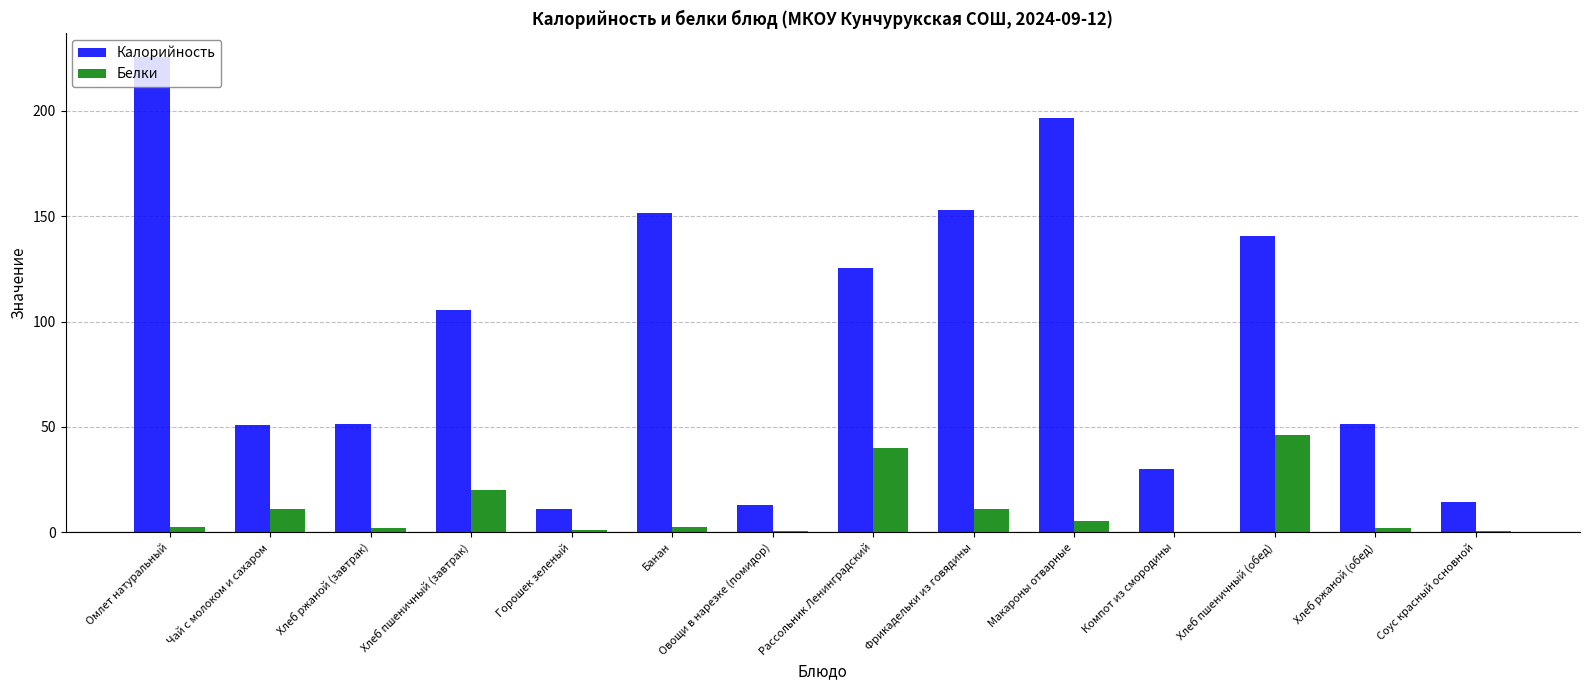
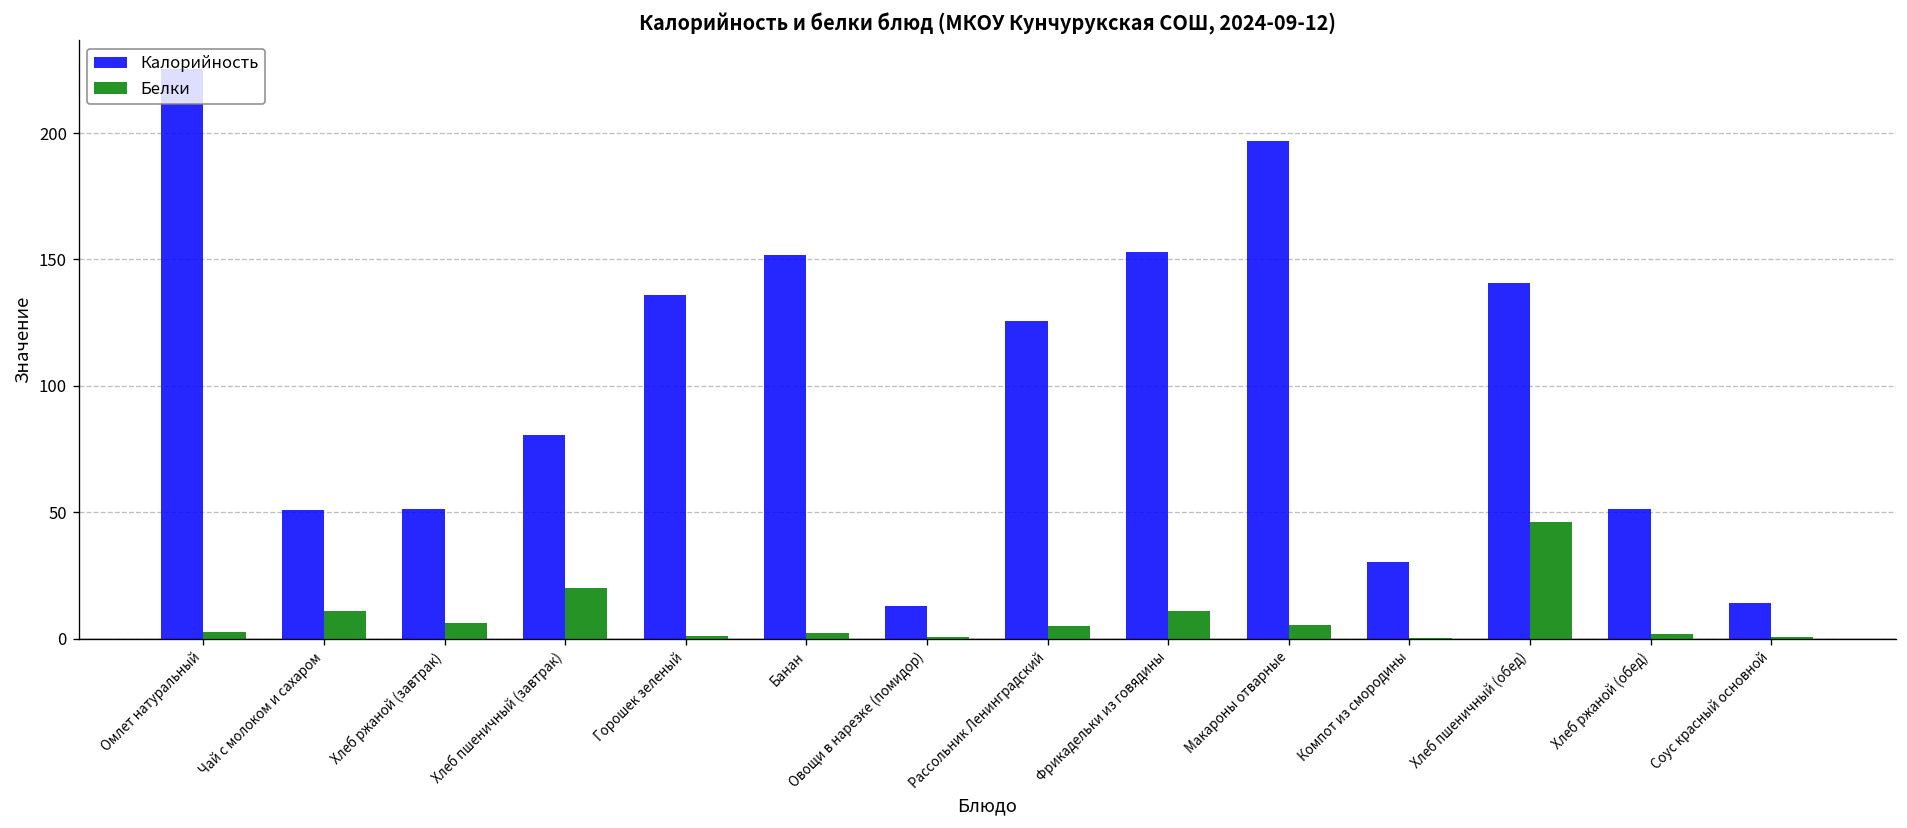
Белки, Хлеб ржаной (завтрак): 2 -> 6
Калорийность, Хлеб пшеничный (завтрак): 106 -> 80
Калорийность, Горошек зеленый: 11 -> 136
Белки, Рассольник Ленинградский: 40 -> 5
